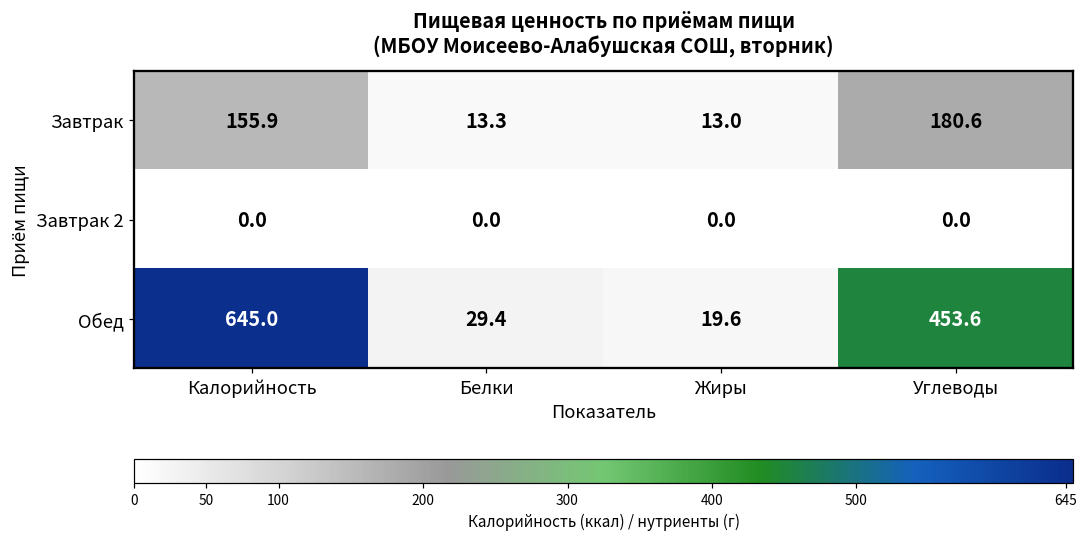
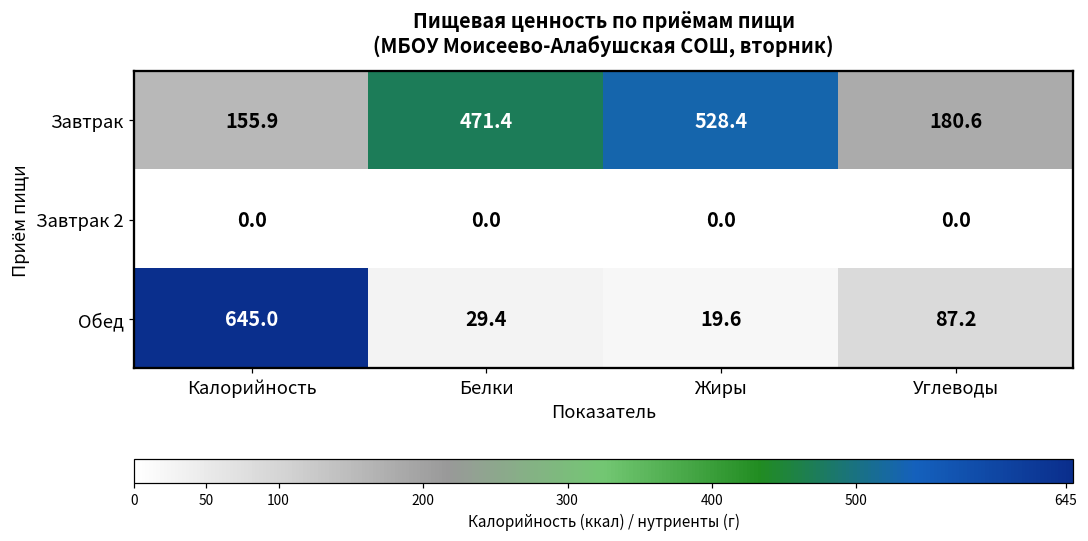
Завтрак, Белки: 13.3 -> 471.4
Завтрак, Жиры: 13.0 -> 528.4
Обед, Углеводы: 453.6 -> 87.2
